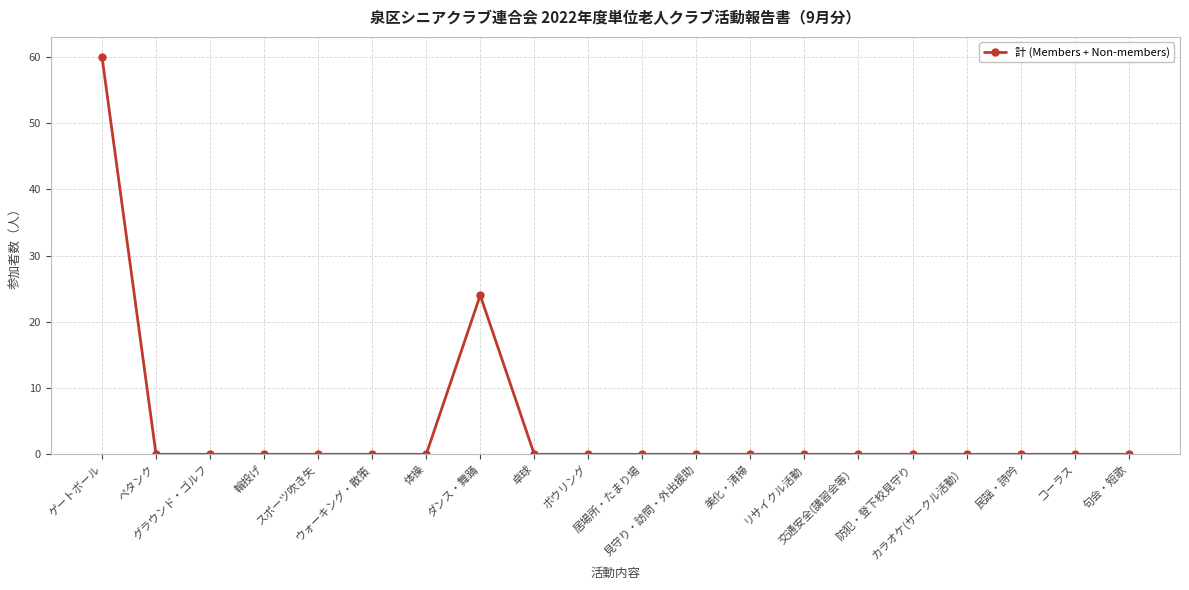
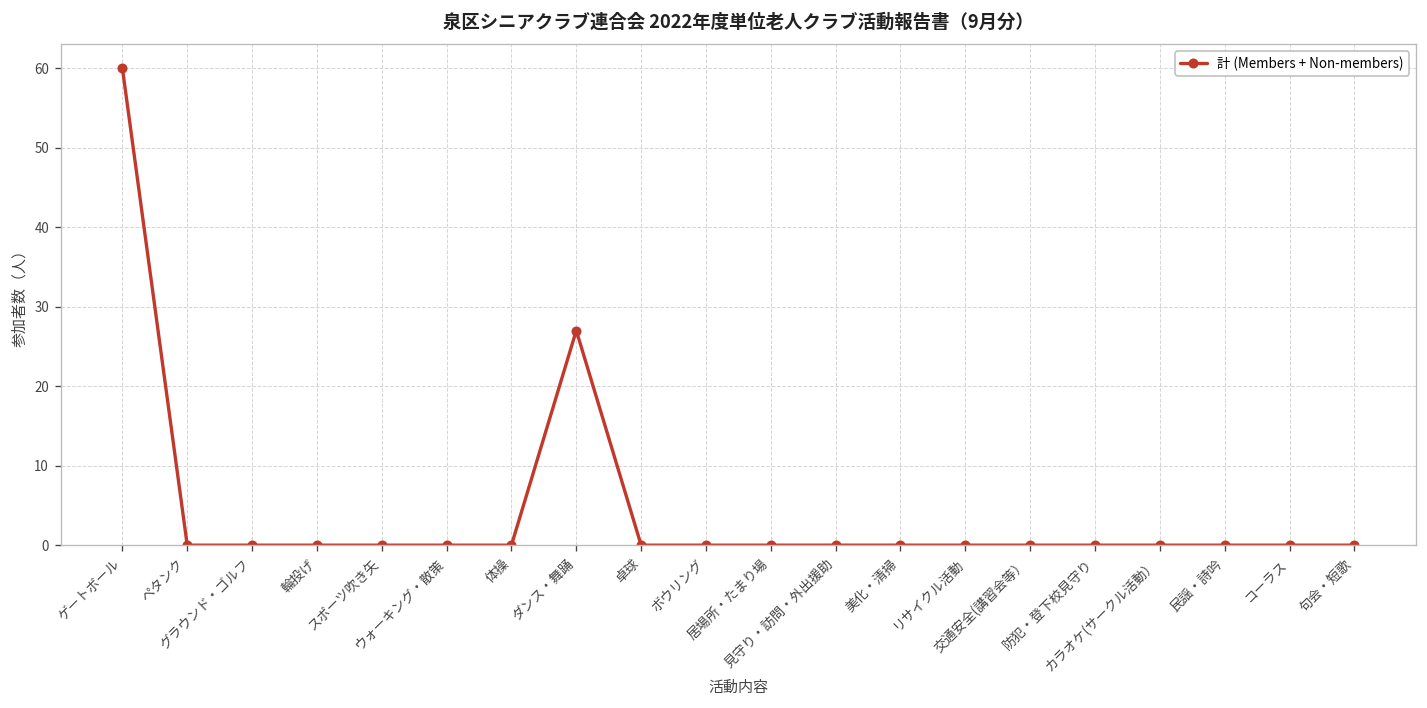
ダンス・舞踊: 24 -> 27
